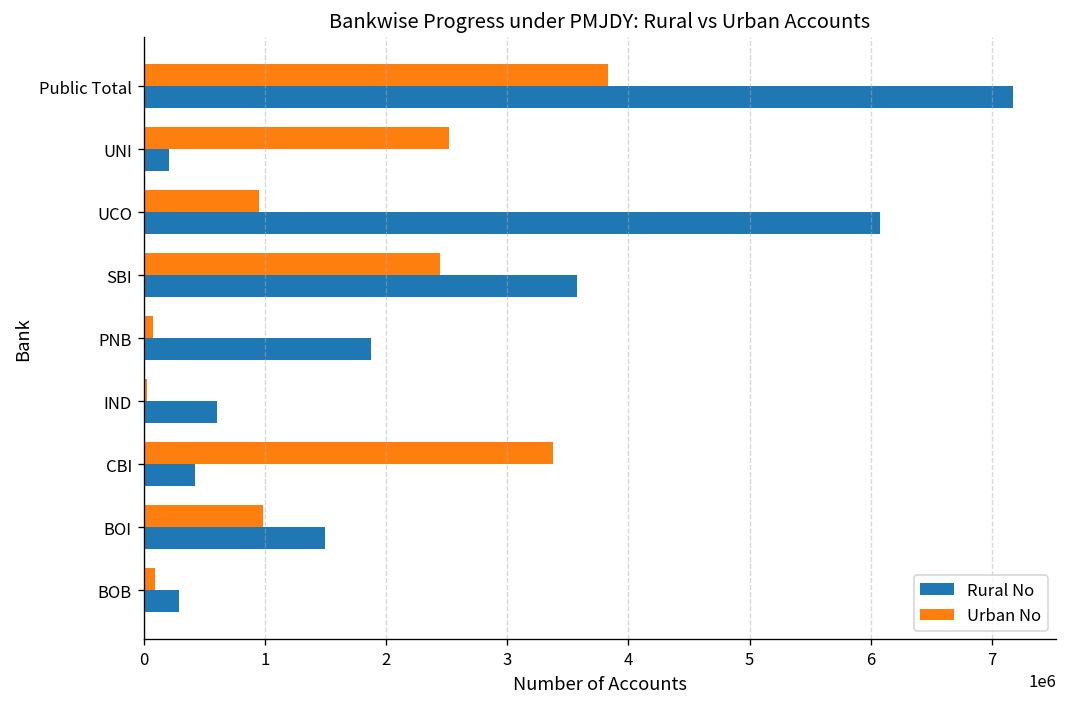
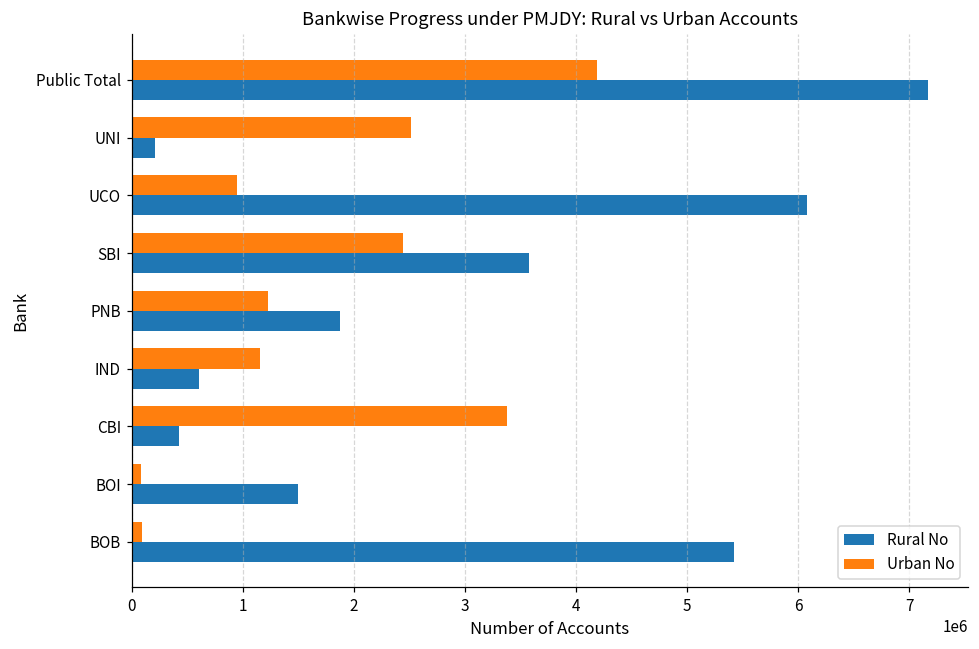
Urban No, Public Total: 3830000 -> 4190000
Urban No, PNB: 80000 -> 1230000
Urban No, IND: 30000 -> 1160000
Urban No, BOI: 990000 -> 90000
Rural No, BOB: 290000 -> 5420000
